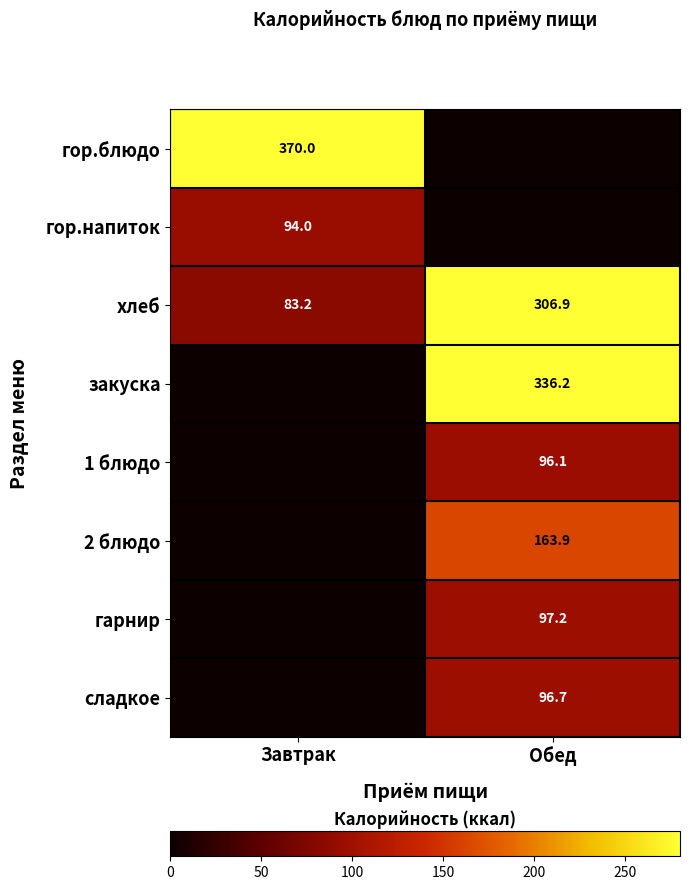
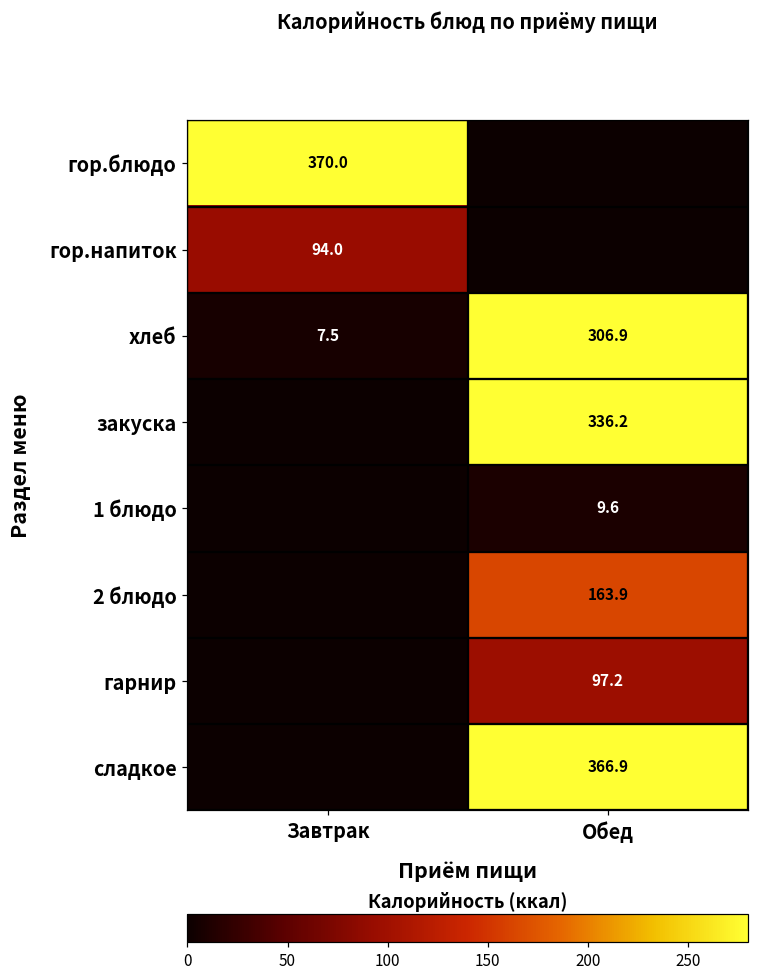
хлеб, Завтрак: 83.2 -> 7.5
1 блюдо, Обед: 96.1 -> 9.6
сладкое, Обед: 96.7 -> 366.9
